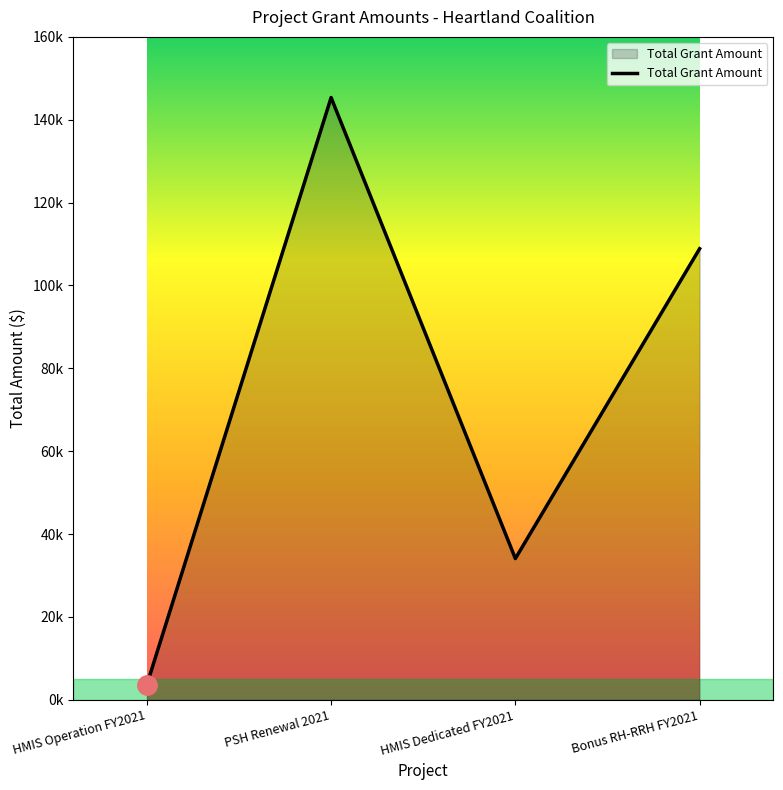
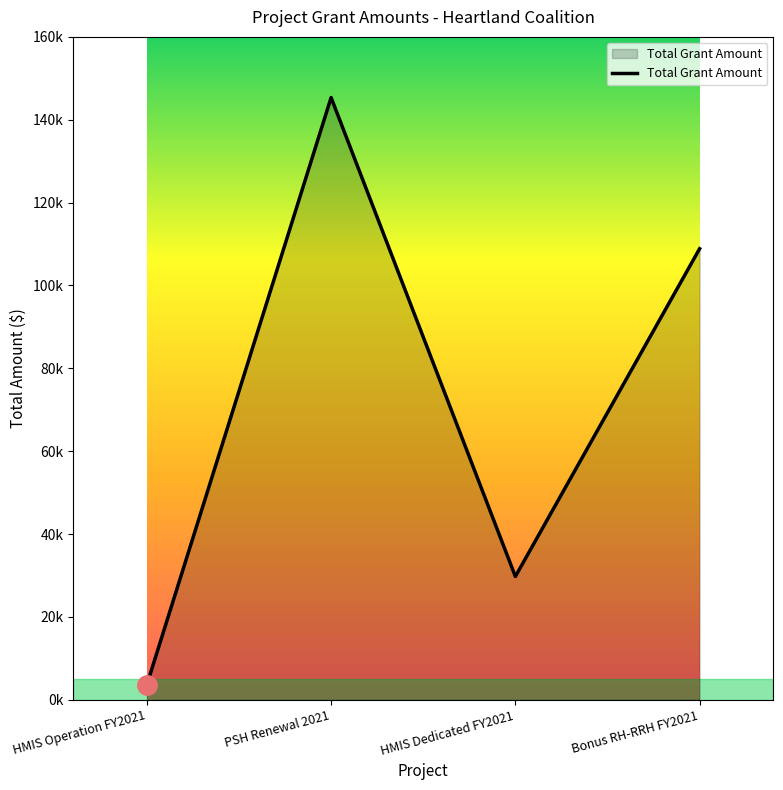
Total Grant Amount, HMIS Dedicated FY2021: 34000 -> 30000
